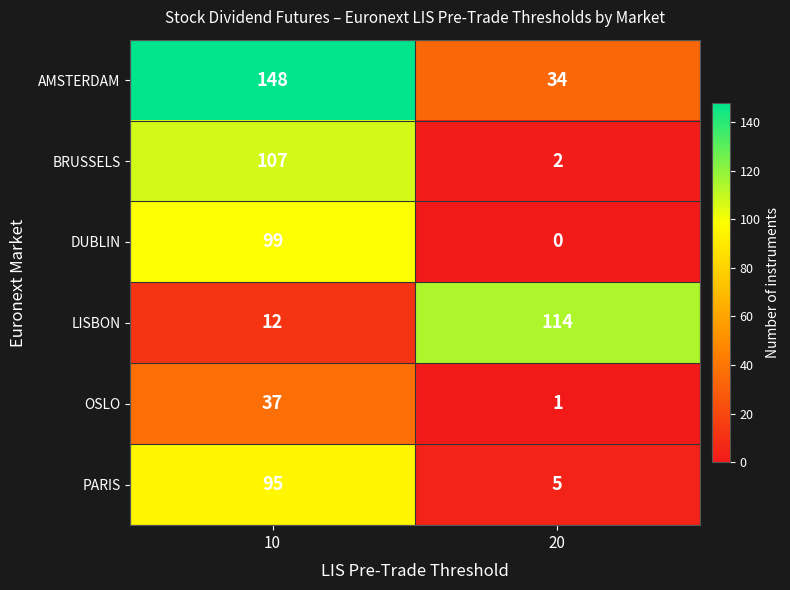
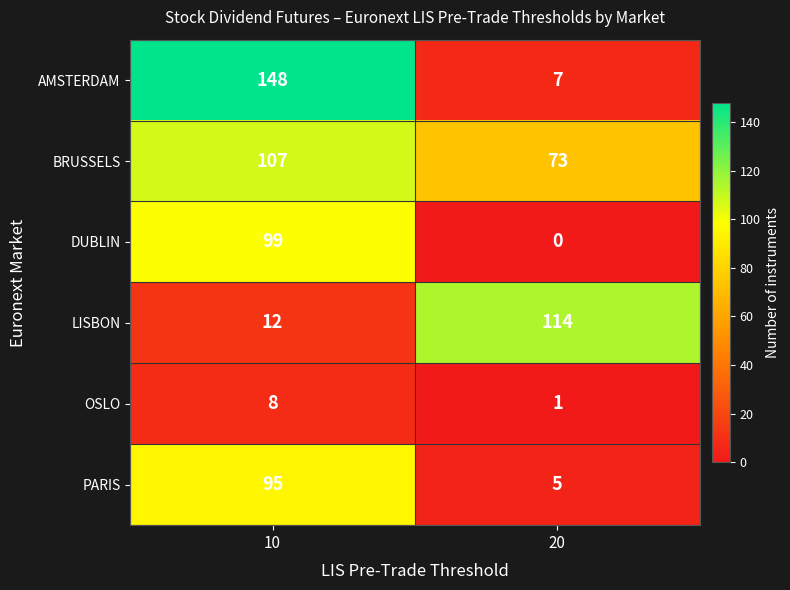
AMSTERDAM, 20: 34 -> 7
BRUSSELS, 20: 2 -> 73
OSLO, 10: 37 -> 8
